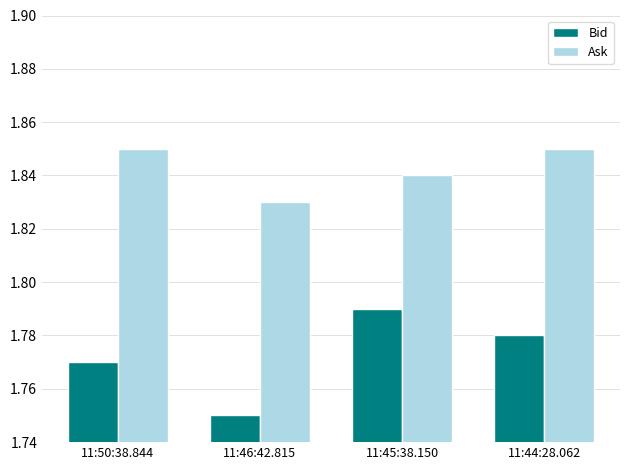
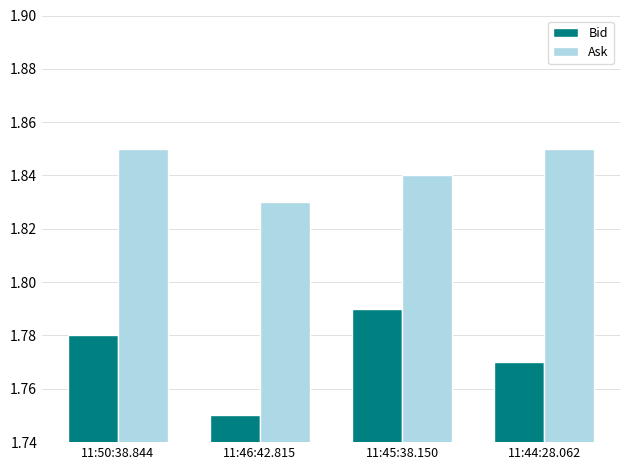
Bid, 11:50:38.844: 1.77 -> 1.78
Bid, 11:44:28.062: 1.78 -> 1.77
